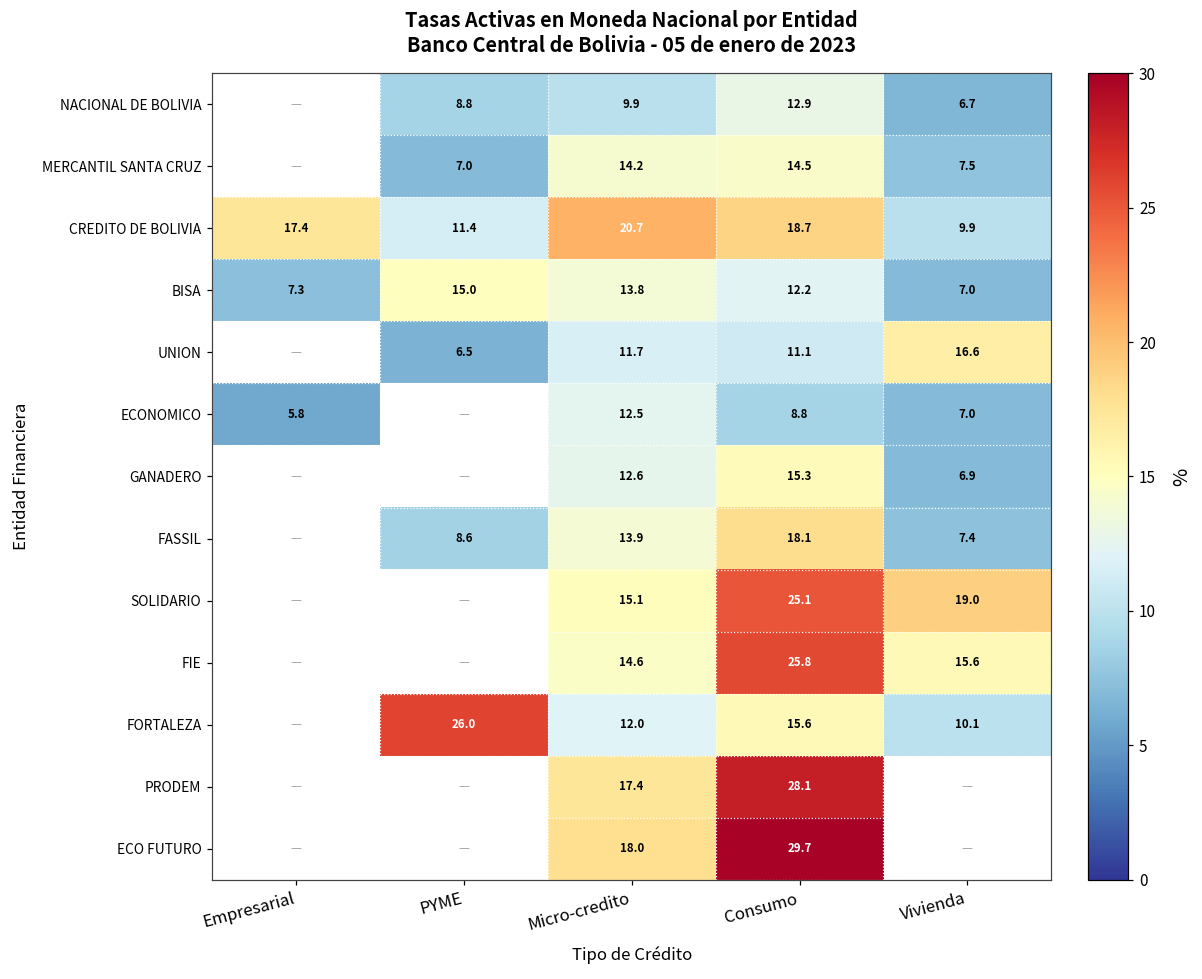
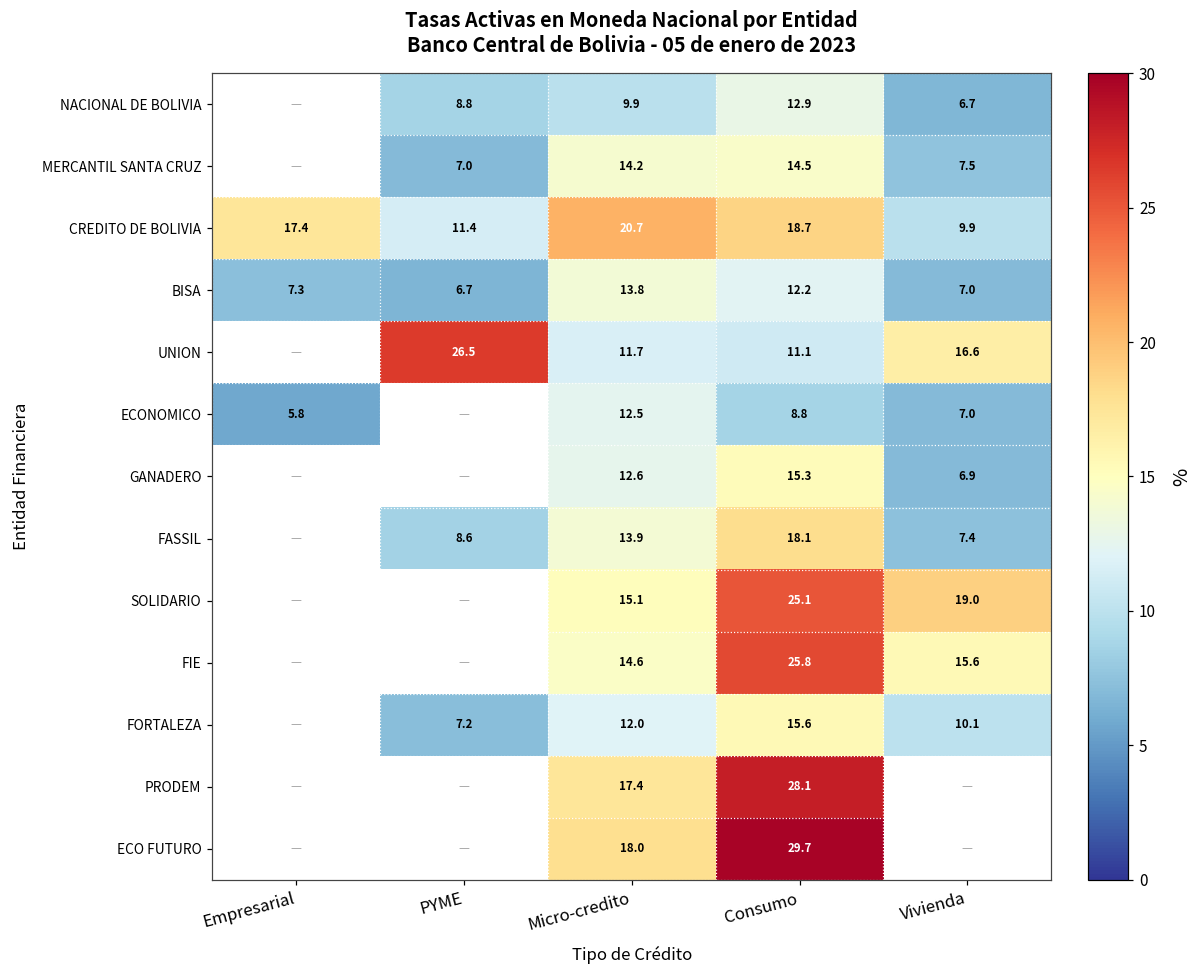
BISA, PYME: 15.0 -> 6.7
UNION, PYME: 6.5 -> 26.5
FORTALEZA, PYME: 26.0 -> 7.2
